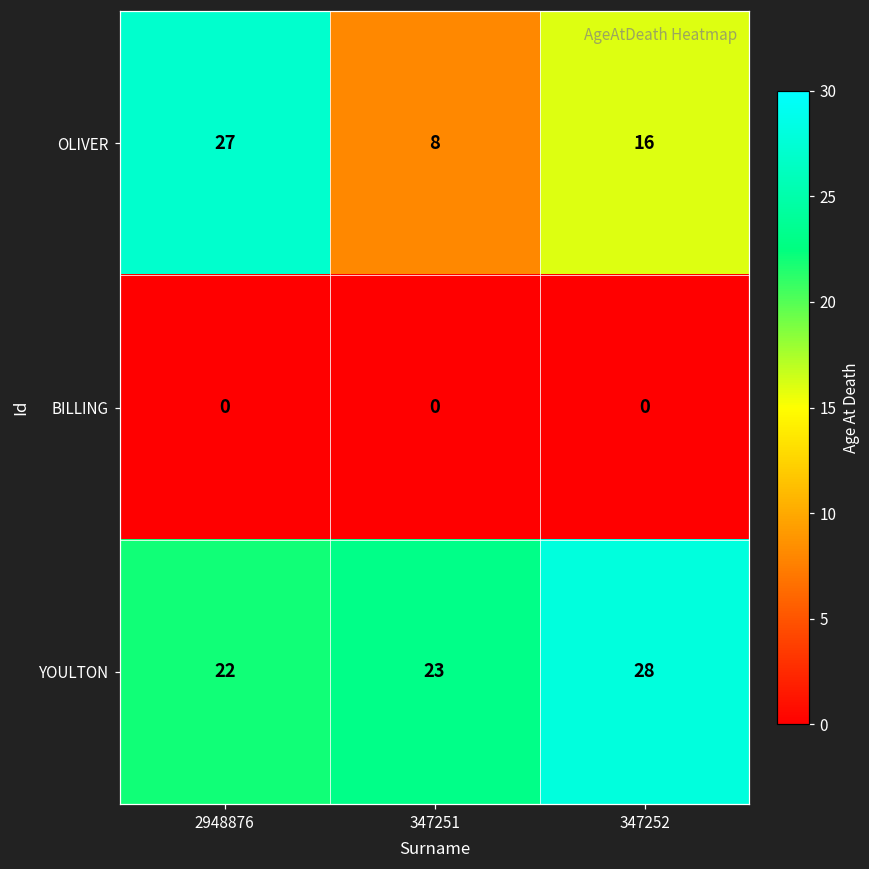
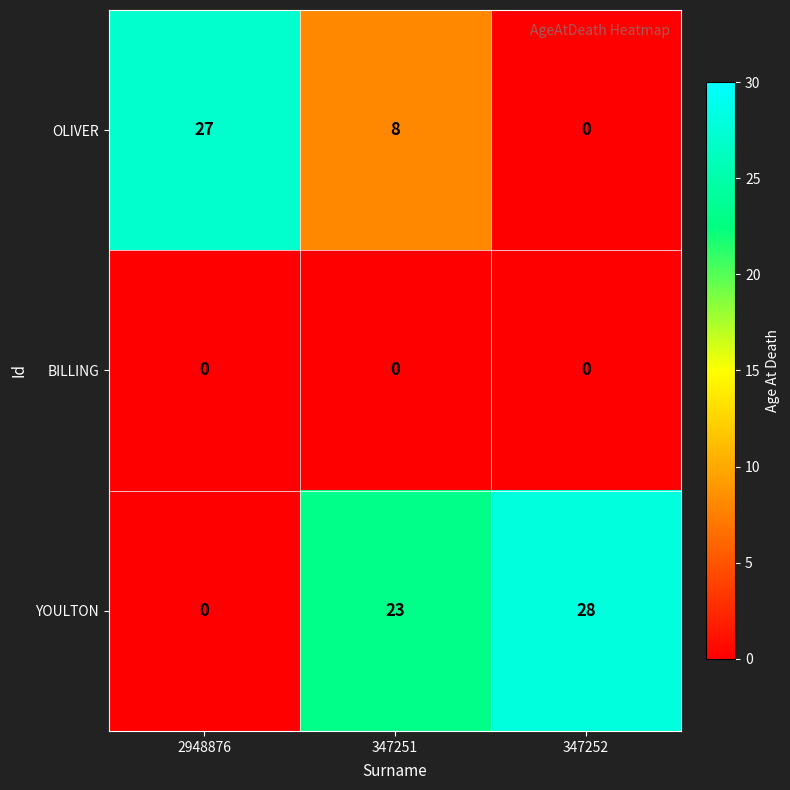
OLIVER, 347252: 16 -> 0
YOULTON, 2948876: 22 -> 0
